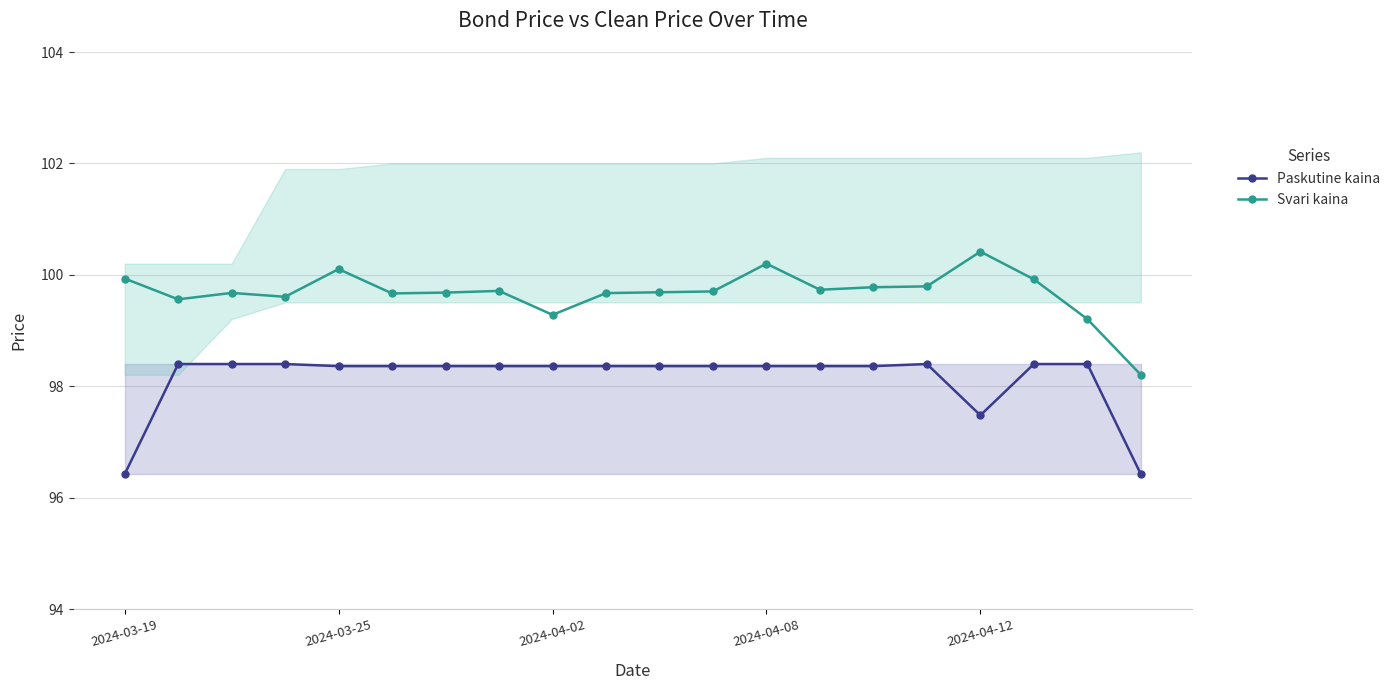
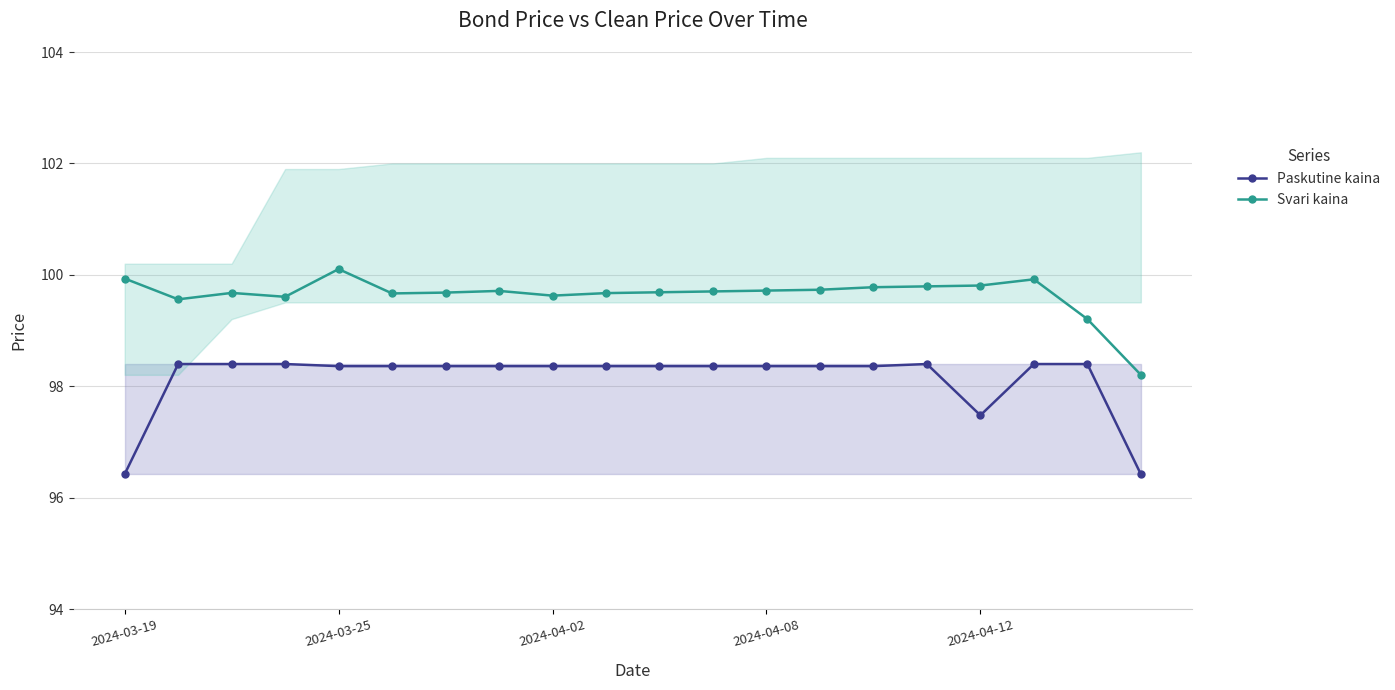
Svari kaina, 2024-04-02: 99.3 -> 99.6
Svari kaina, 2024-04-08: 100.2 -> 99.7
Svari kaina, 2024-04-12: 100.4 -> 99.8
